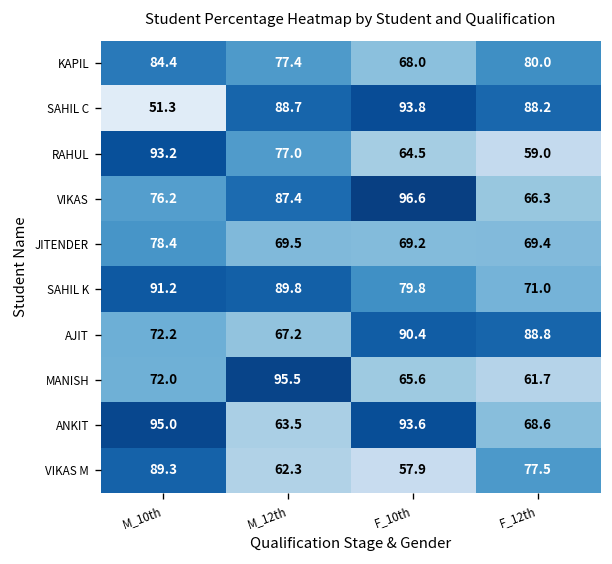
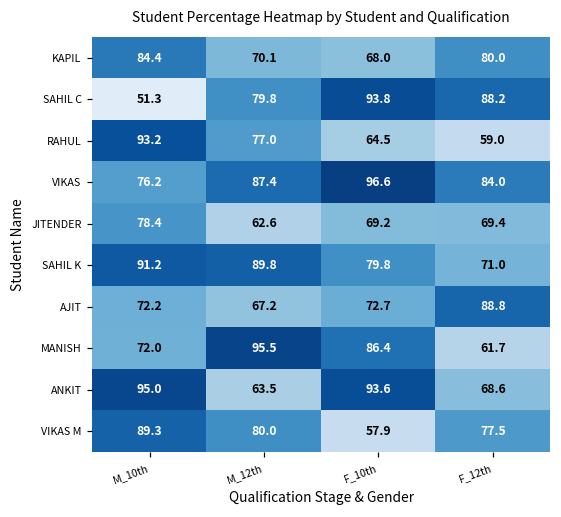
KAPIL, M_12th: 77.4 -> 70.1
SAHIL C, M_12th: 88.7 -> 79.8
VIKAS, F_12th: 66.3 -> 84.0
JITENDER, M_12th: 69.5 -> 62.6
AJIT, F_10th: 90.4 -> 72.7
MANISH, F_10th: 65.6 -> 86.4
VIKAS M, M_12th: 62.3 -> 80.0
